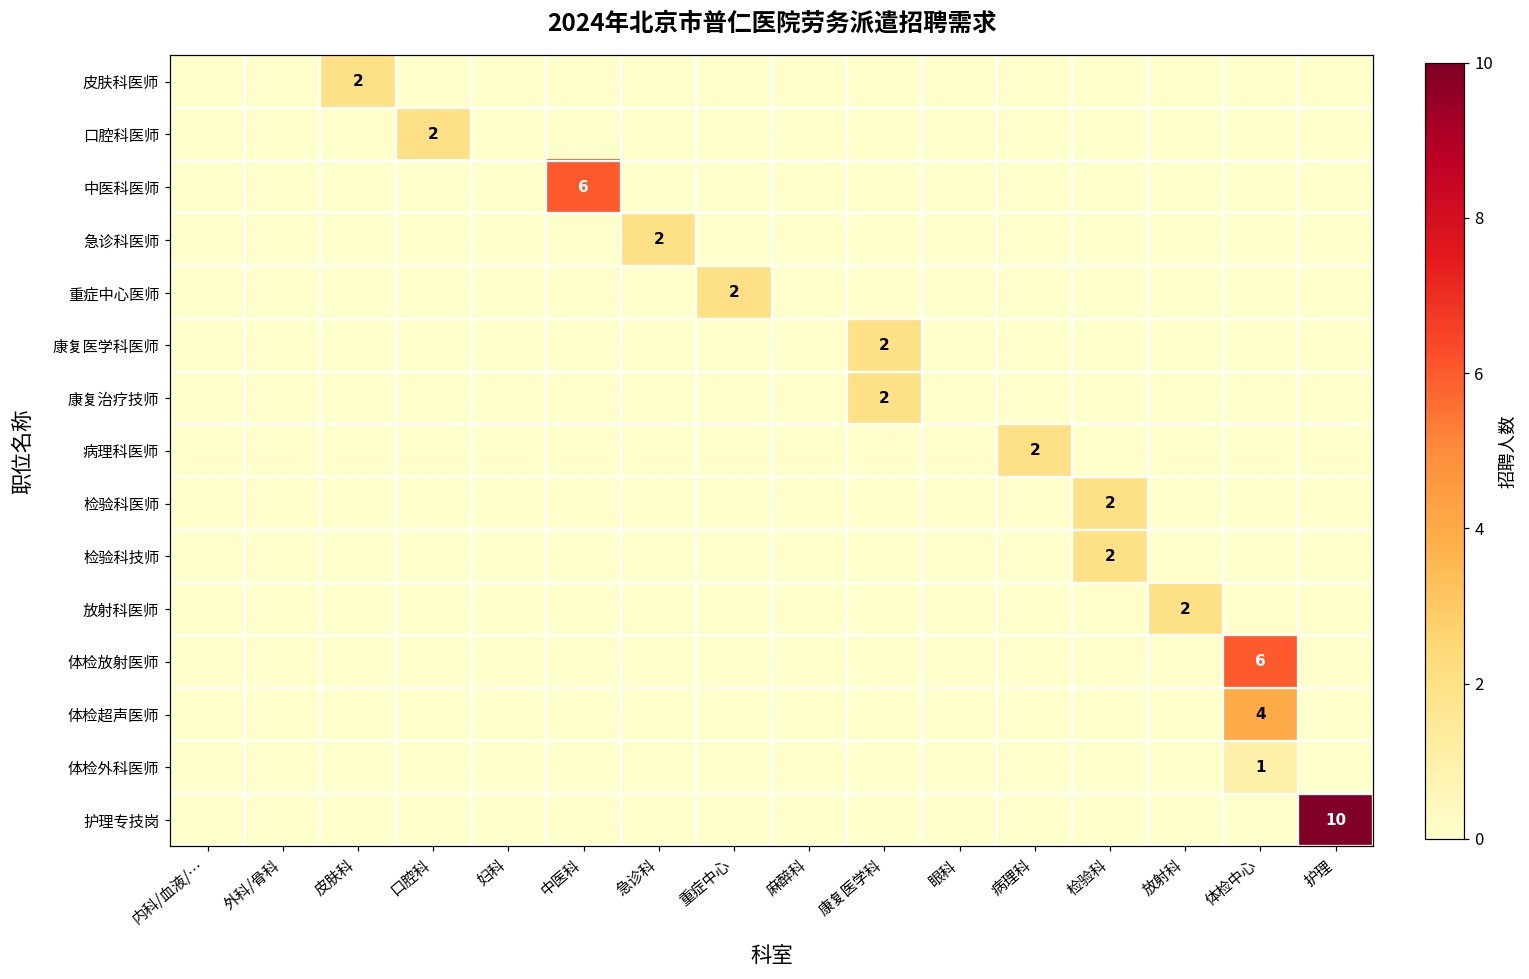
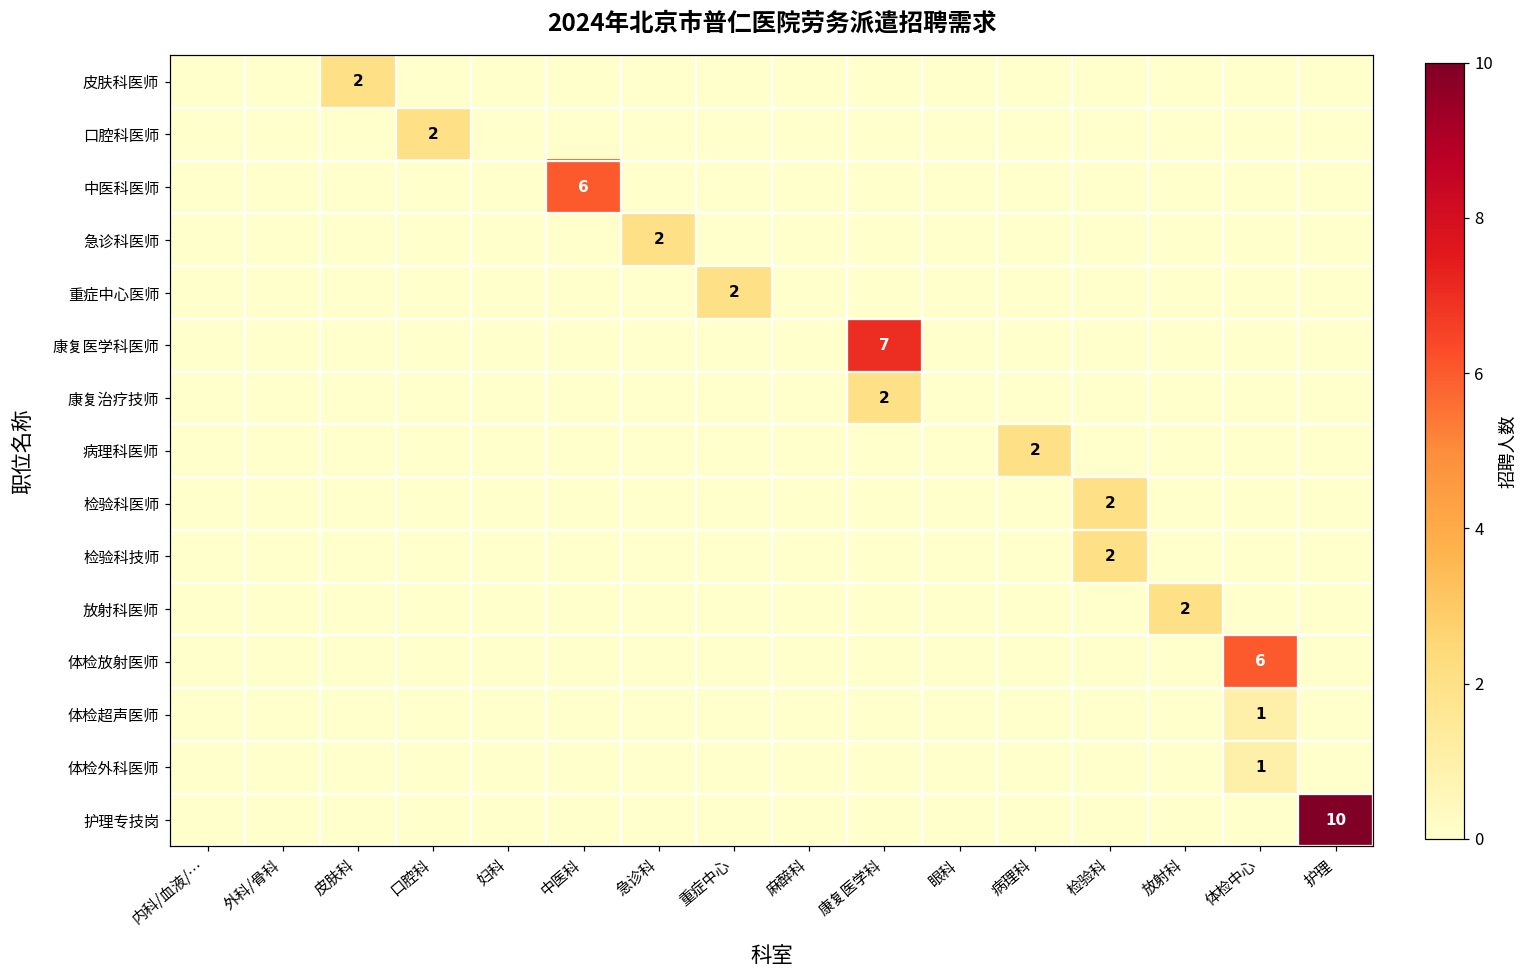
康复医学科医师, 康复医学科: 2 -> 7
体检超声医师, 体检中心: 4 -> 1
